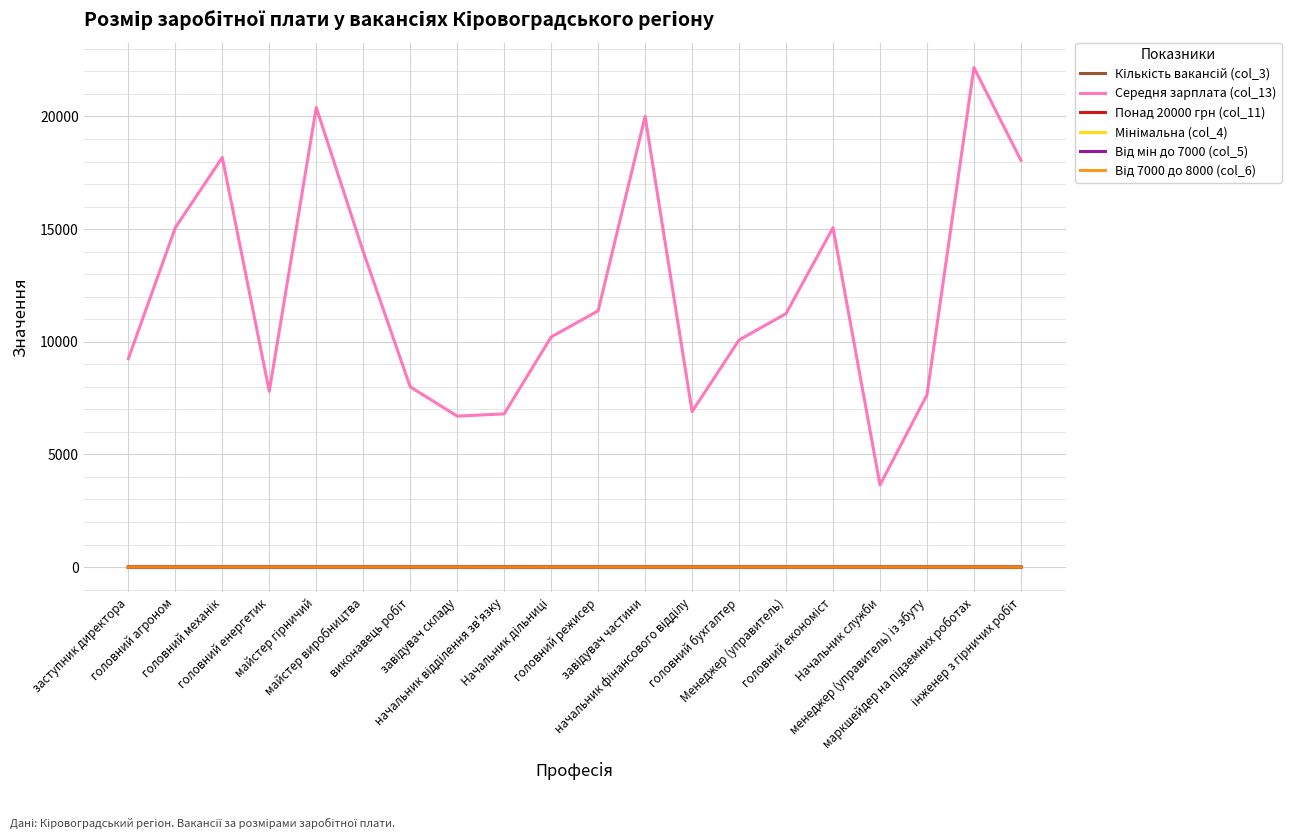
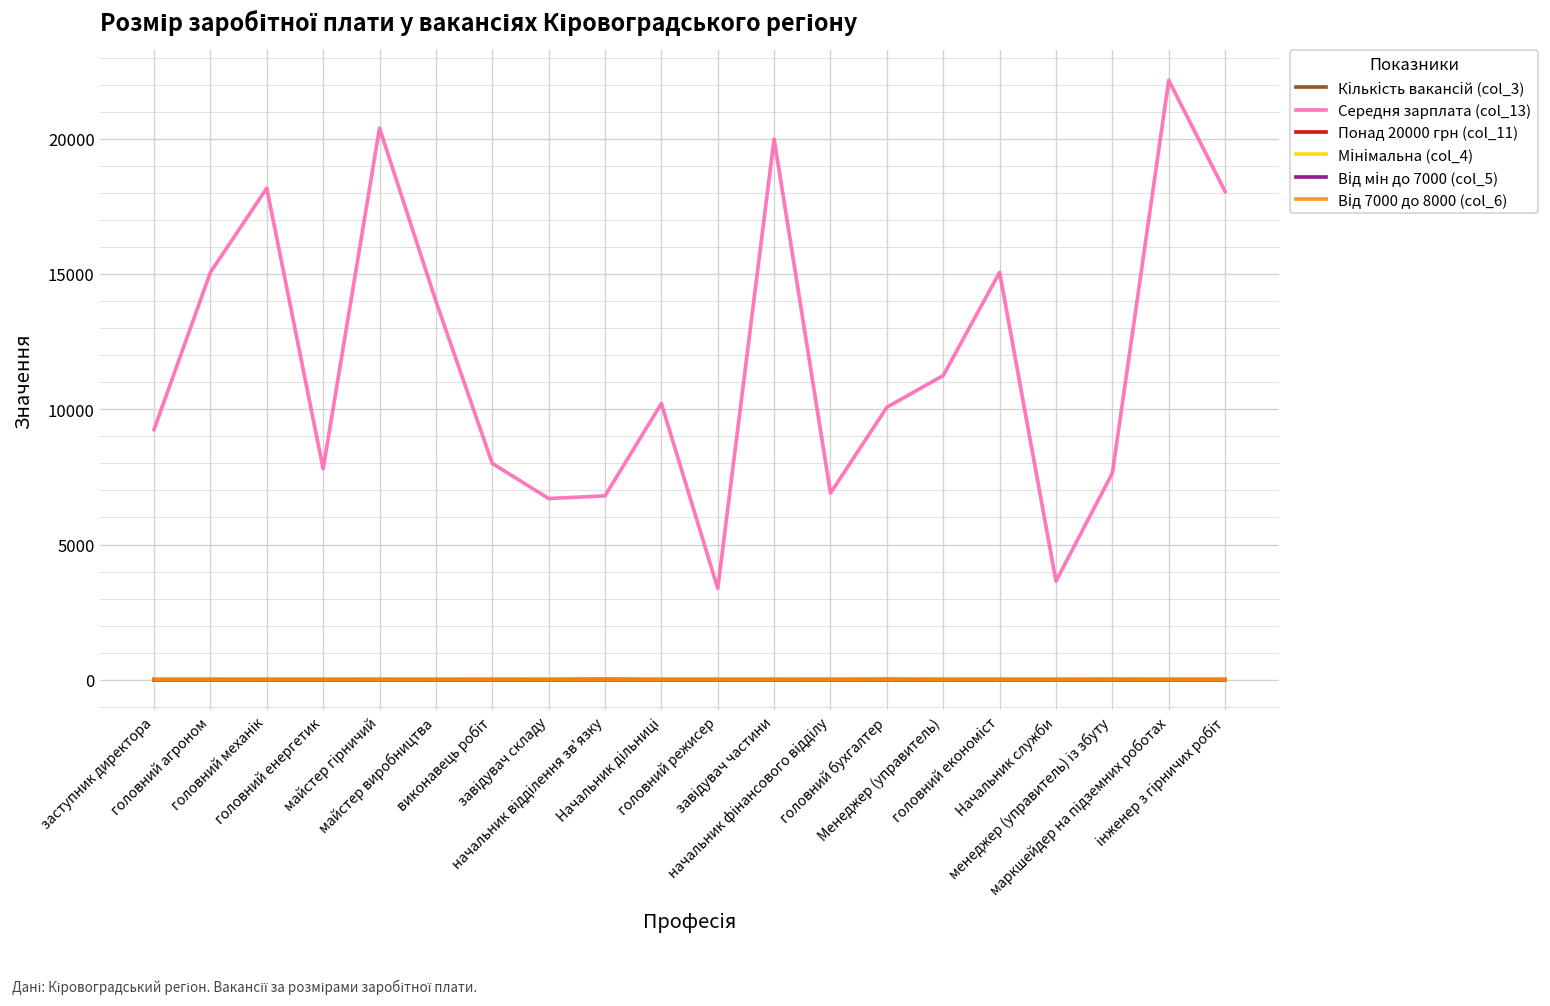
Середня зарплата (col_13), головний режисер: 11400 -> 3400
